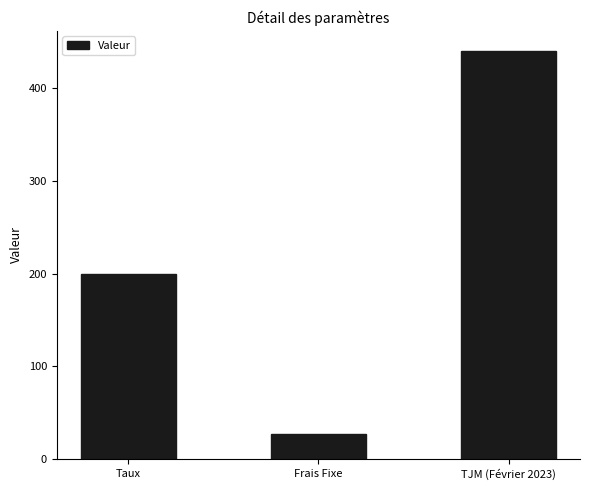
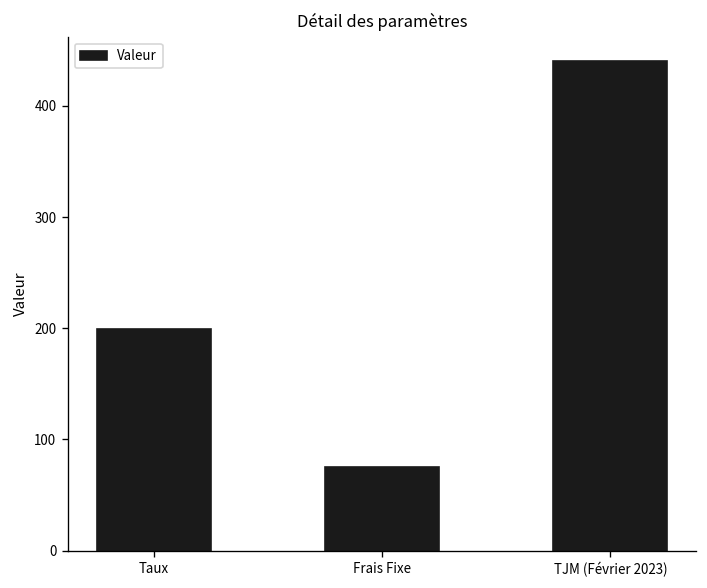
Frais Fixe: 30 -> 80
